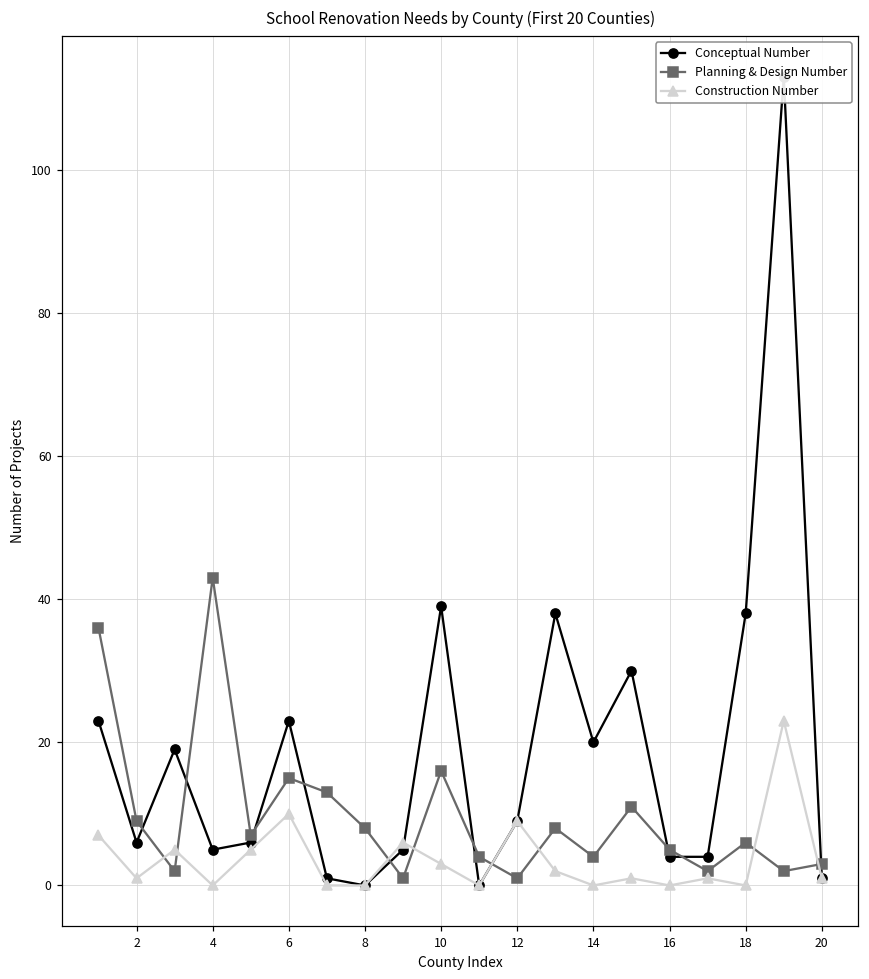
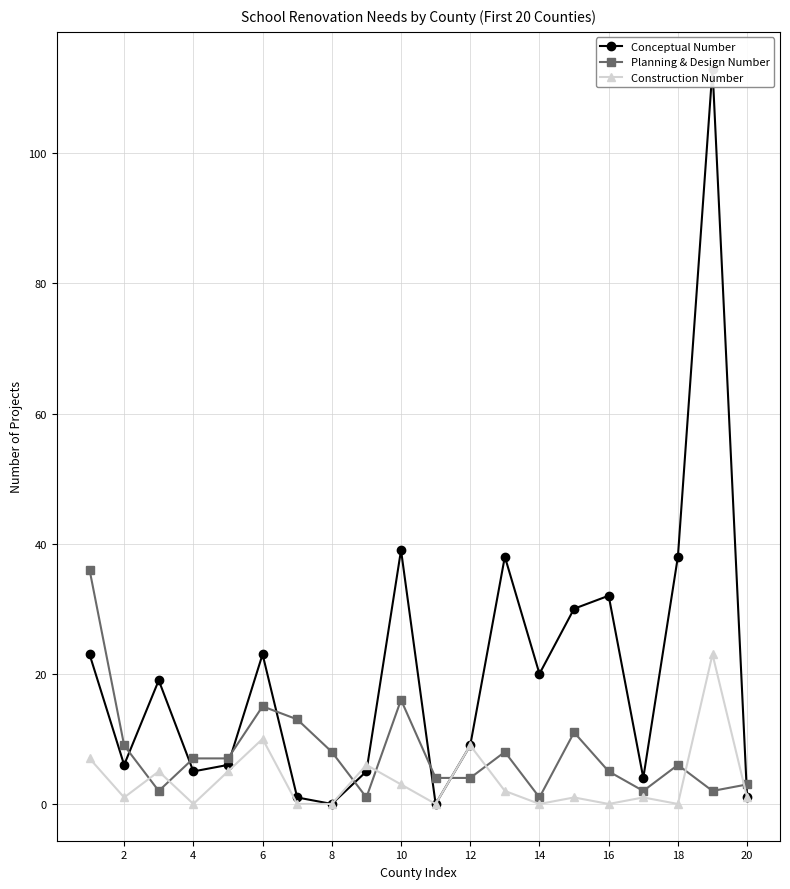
Planning & Design Number, 4: 43 -> 7
Planning & Design Number, 12: 1 -> 4
Planning & Design Number, 14: 4 -> 1
Conceptual Number, 16: 4 -> 32
